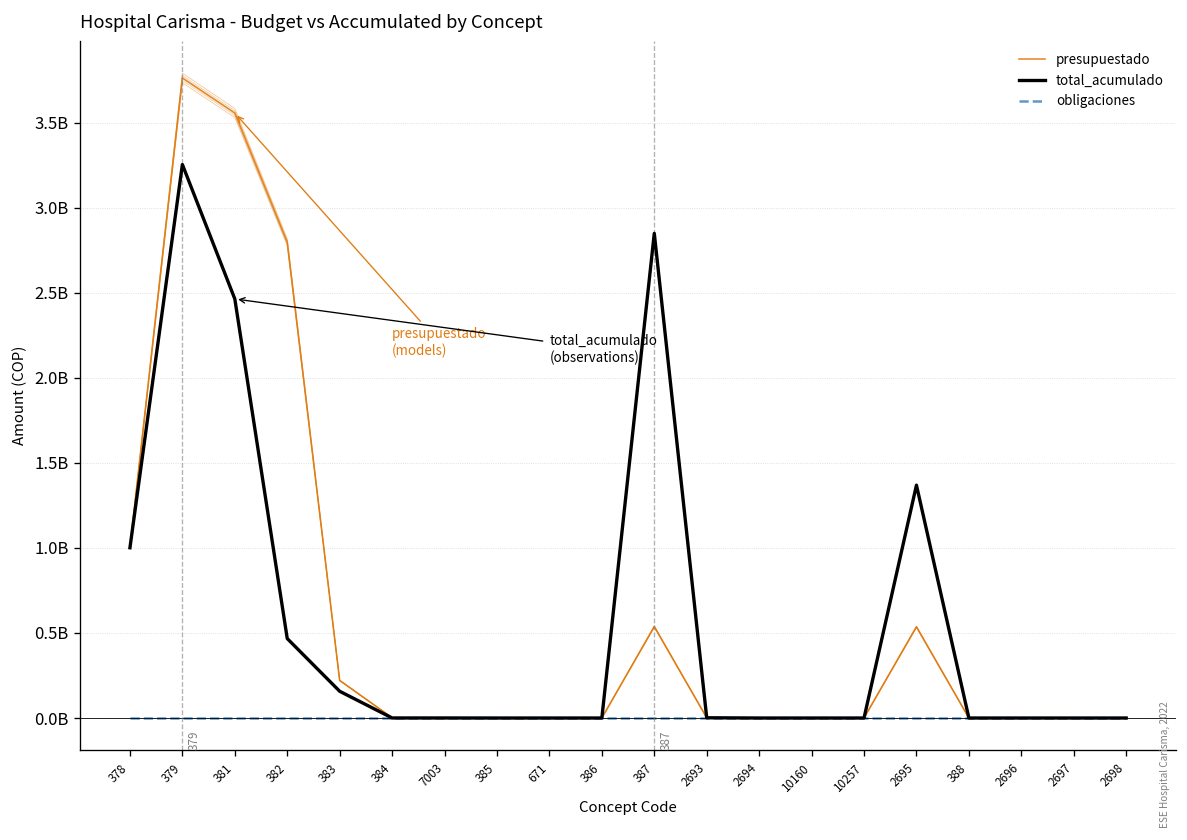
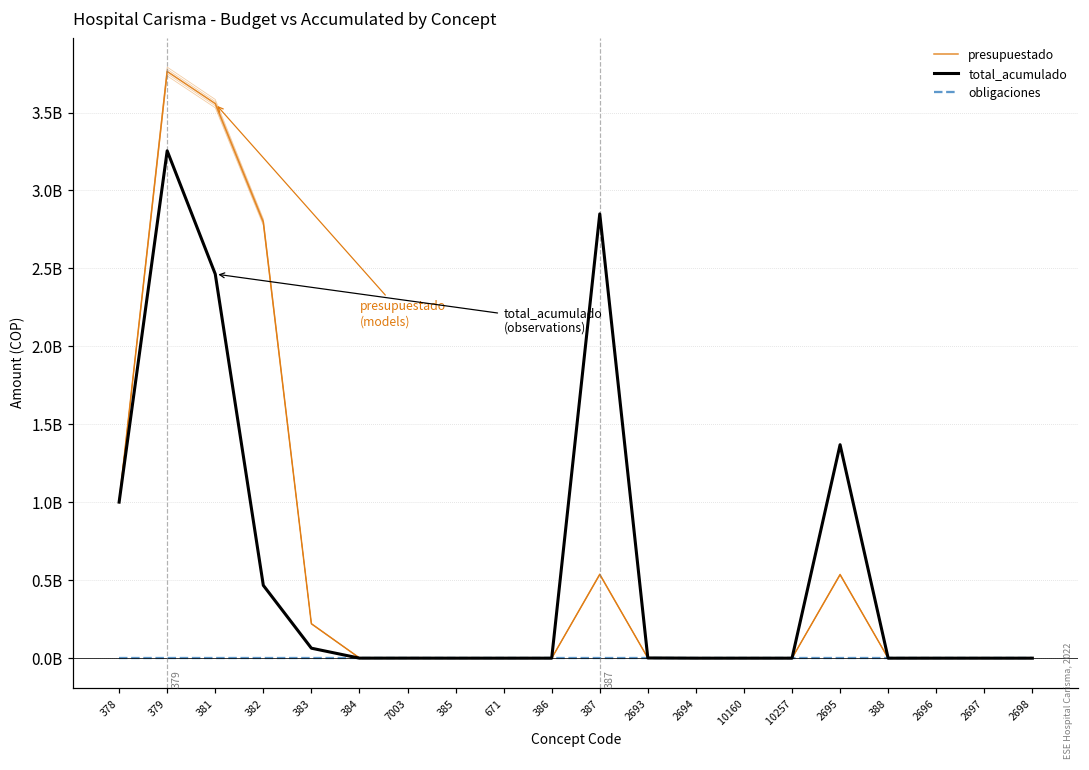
total_acumulado, 383: 160000000 -> 60000000
